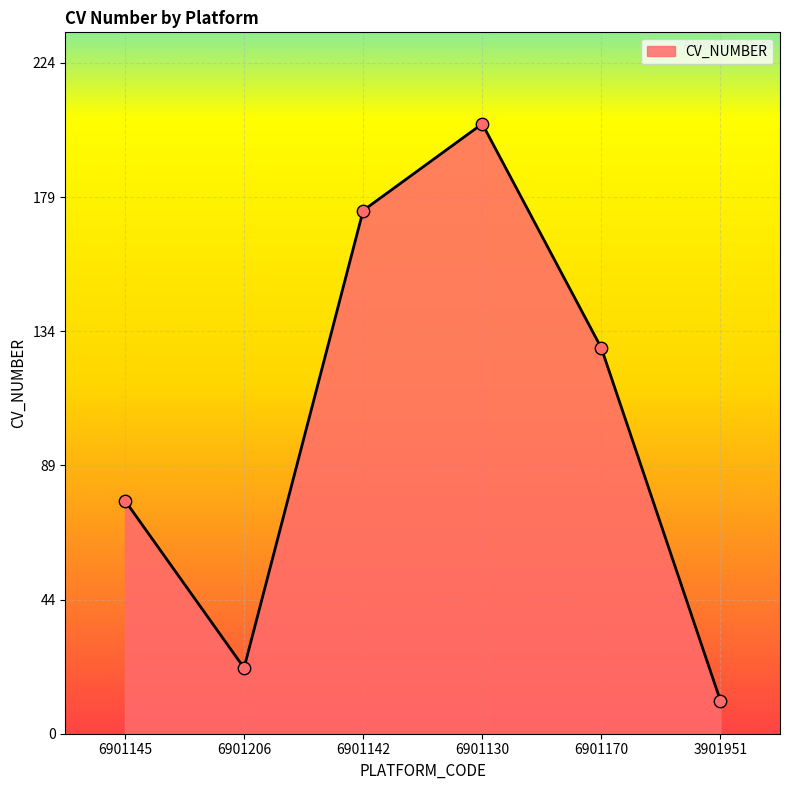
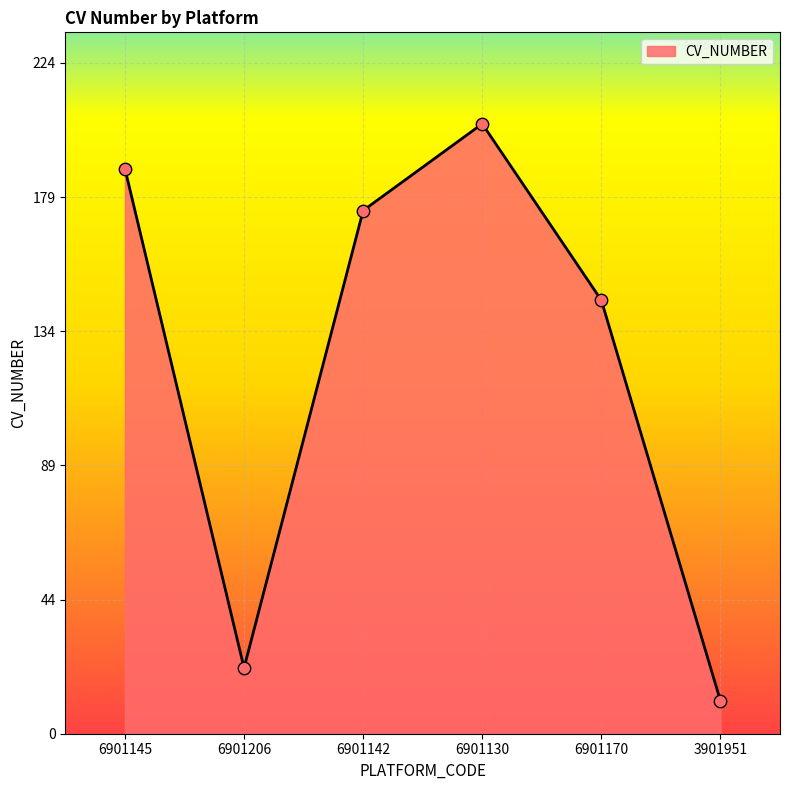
6901145: 78 -> 189
6901170: 129 -> 145
